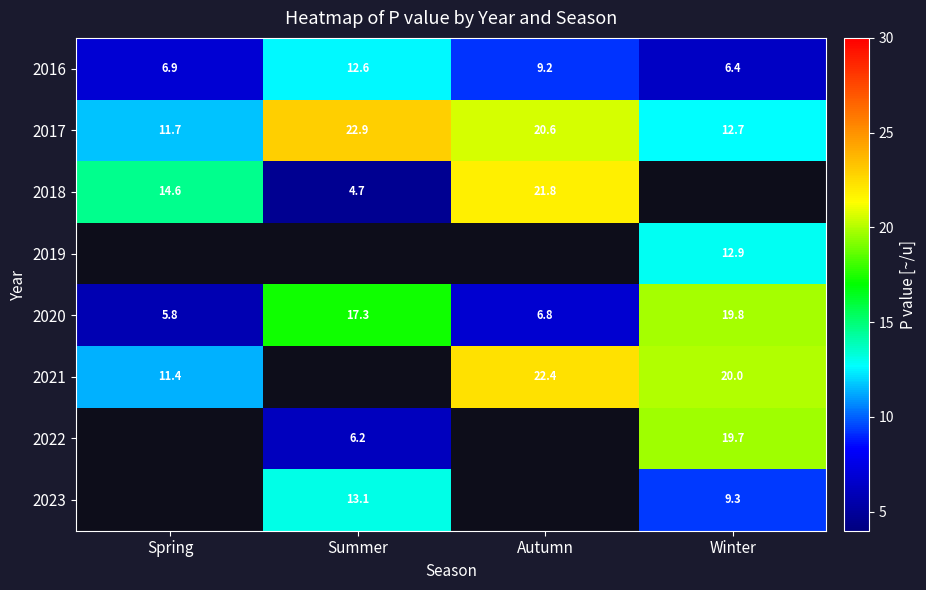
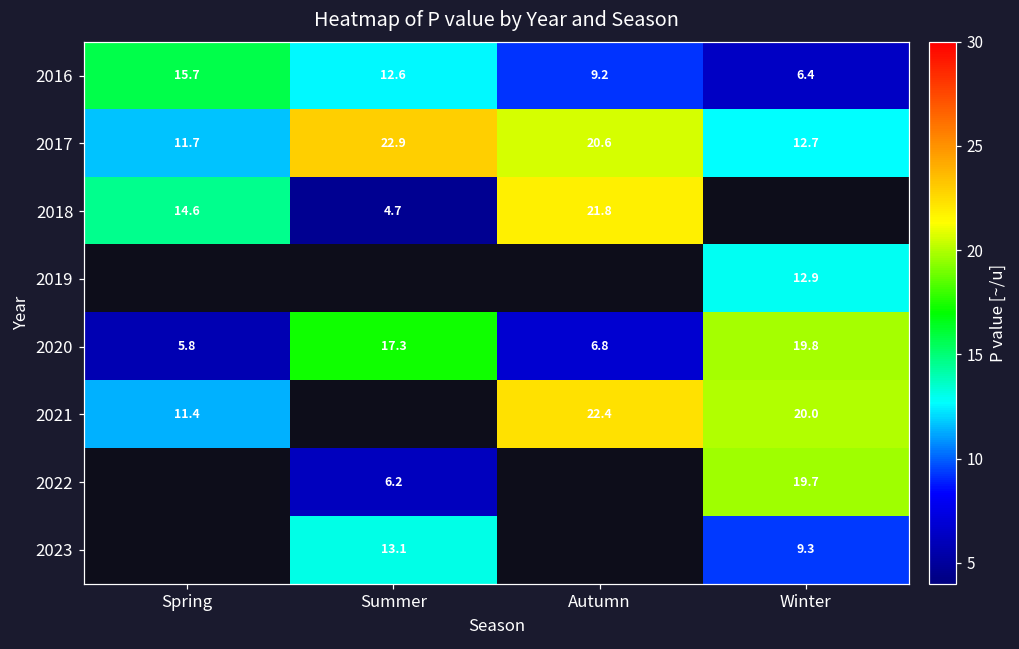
2016, Spring: 6.9 -> 15.7
